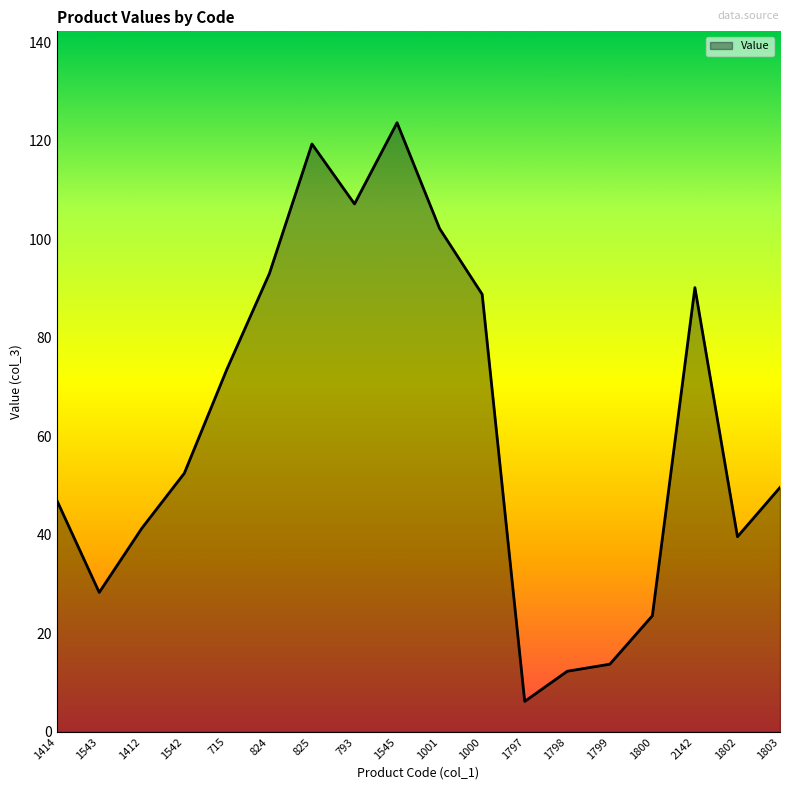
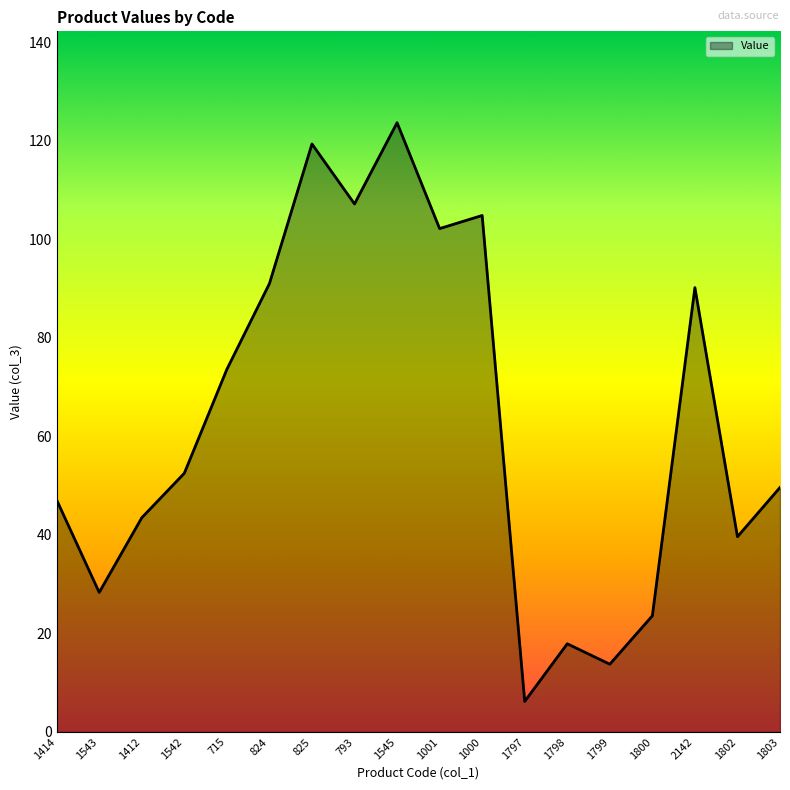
1412: 41 -> 43
824: 93 -> 91
1000: 89 -> 105
1798: 12 -> 18
